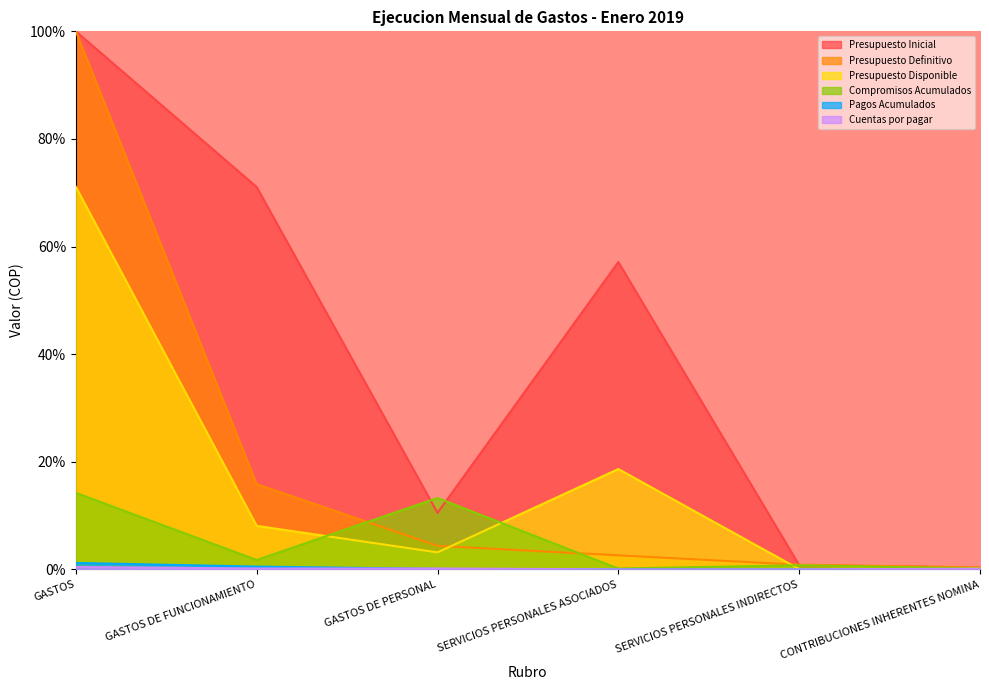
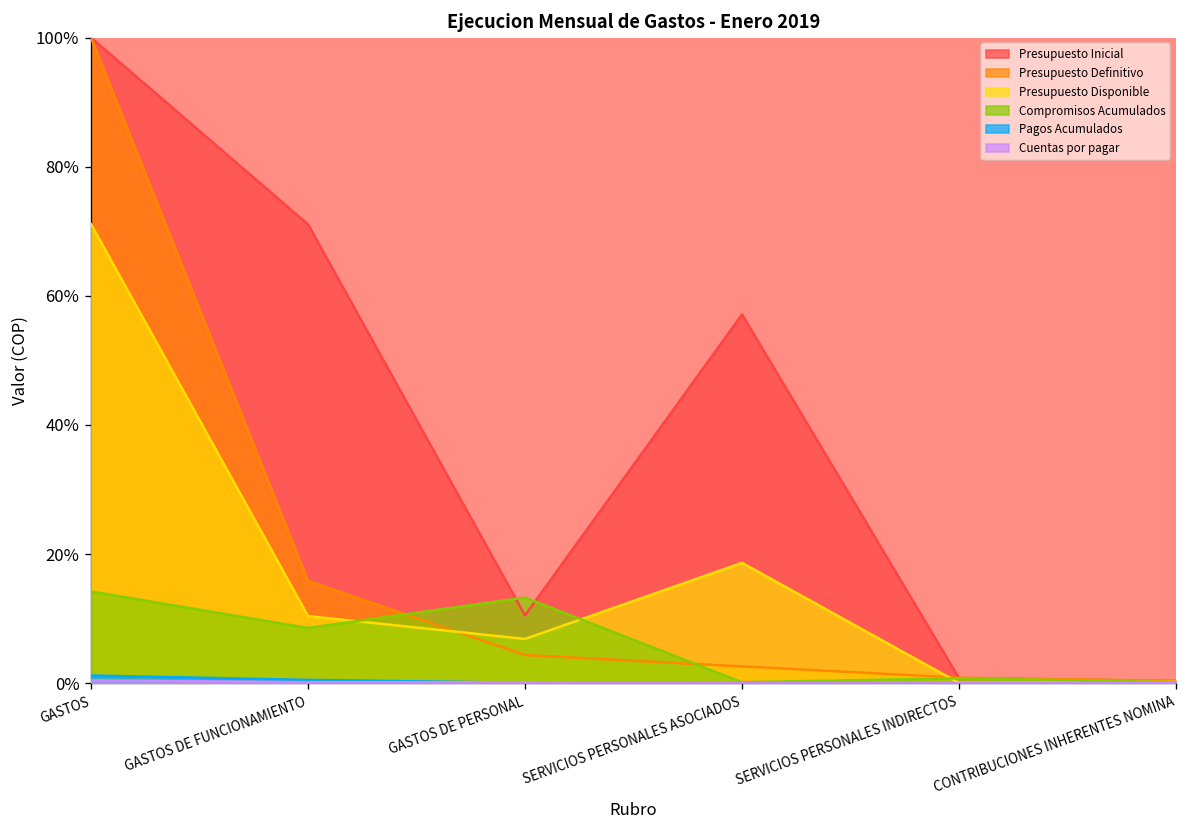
Presupuesto Disponible, GASTOS DE FUNCIONAMIENTO: 8% -> 10%
Compromisos Acumulados, GASTOS DE FUNCIONAMIENTO: 2% -> 9%
Presupuesto Disponible, GASTOS DE PERSONAL: 3% -> 7%
